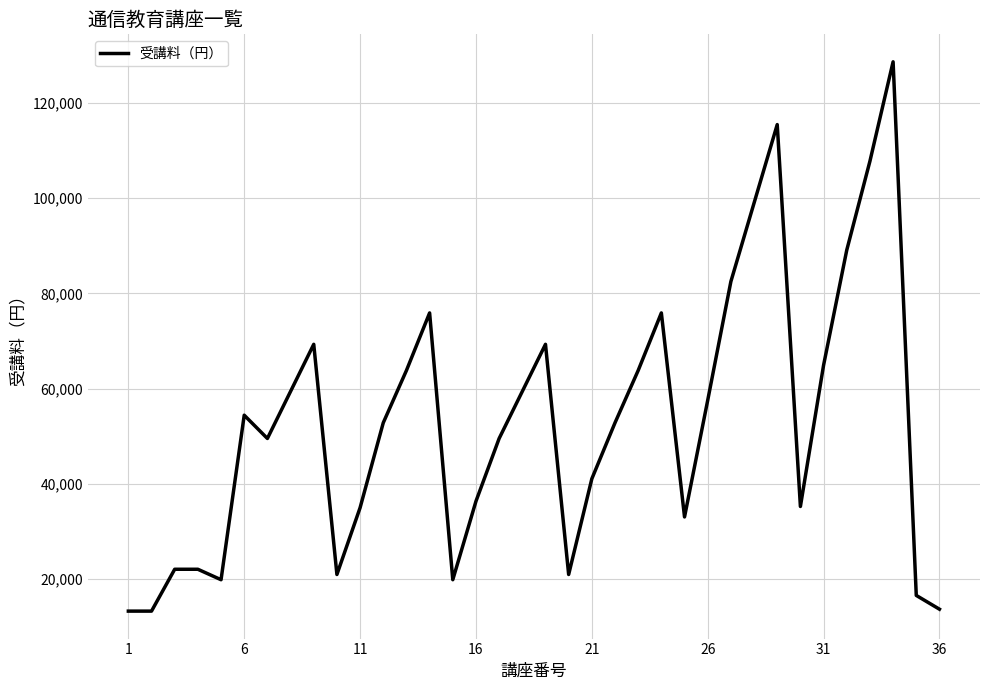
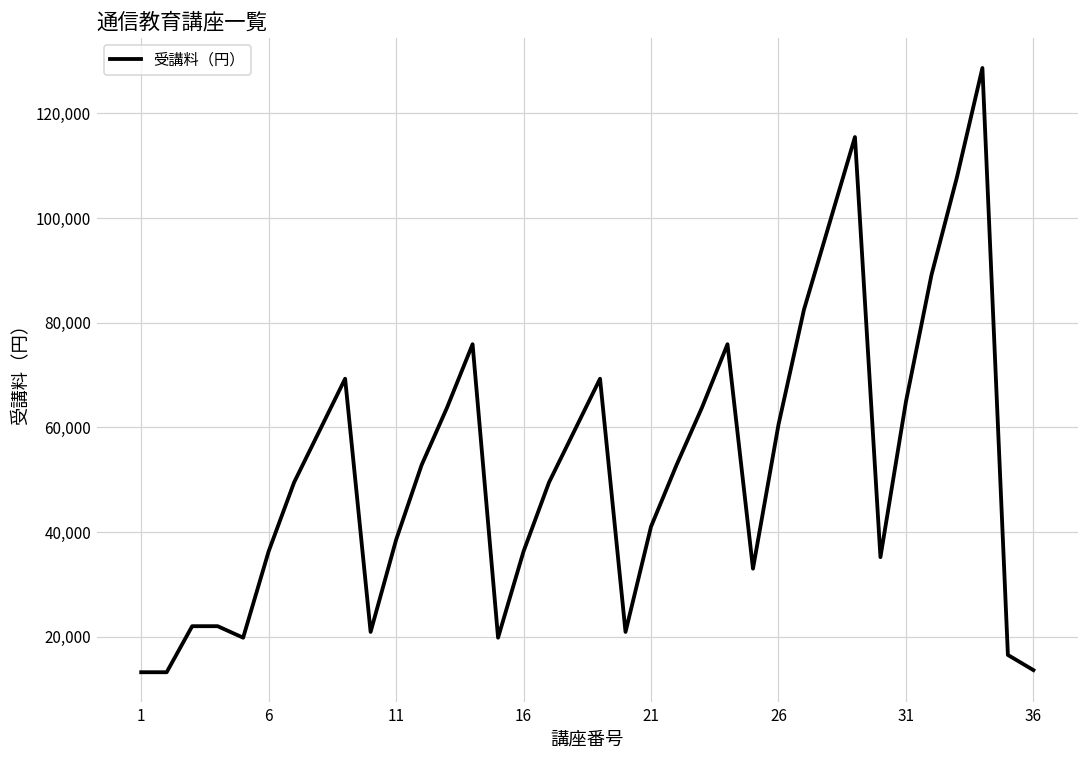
6: 54,000 -> 36,000
11: 35,000 -> 39,000
26: 58,000 -> 61,000
